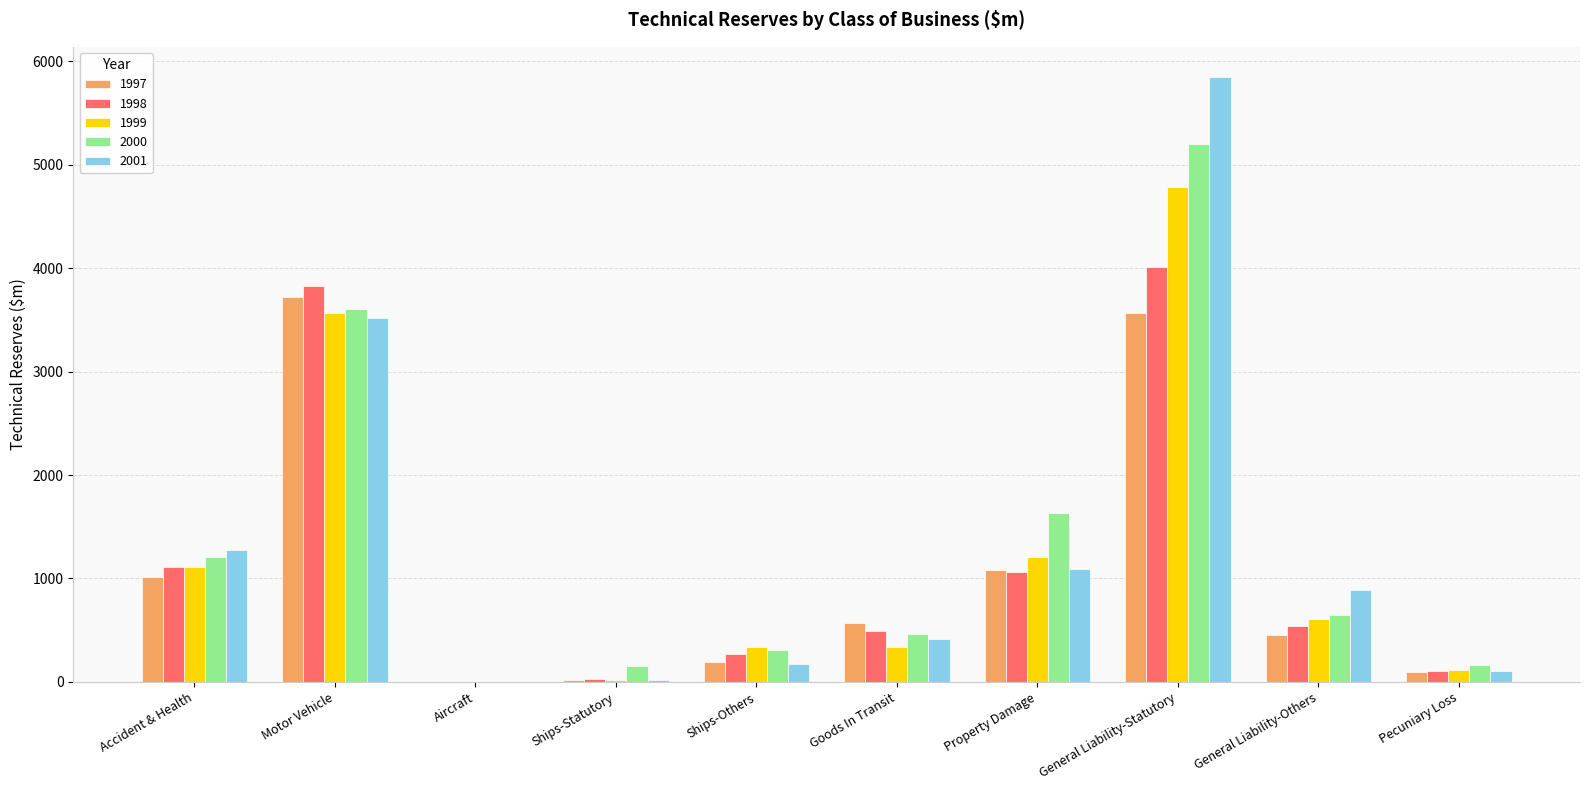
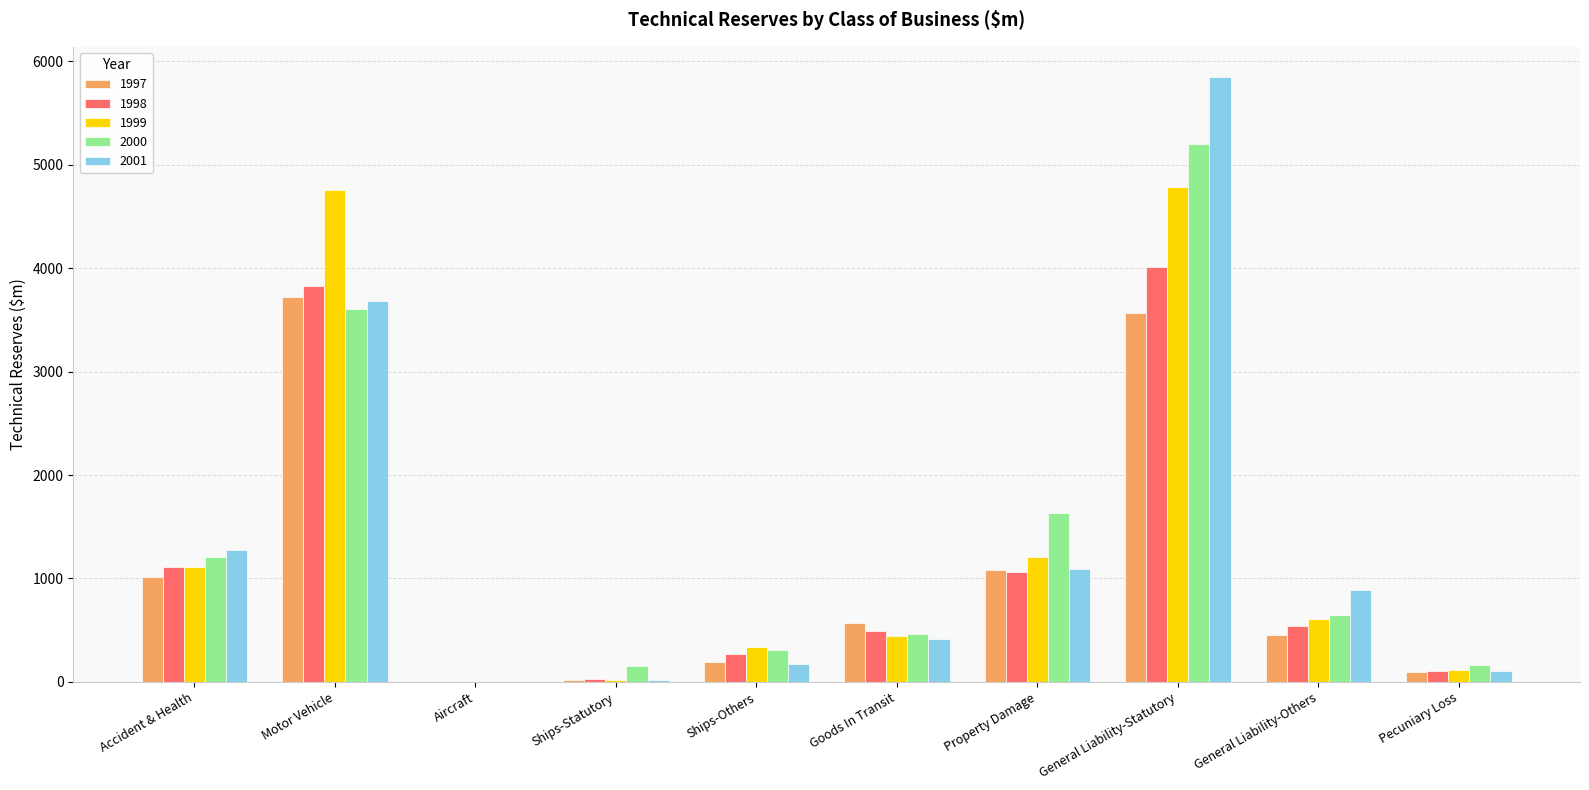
1999, Motor Vehicle: 3570 -> 4750
2001, Motor Vehicle: 3520 -> 3680
1999, Goods In Transit: 340 -> 450
